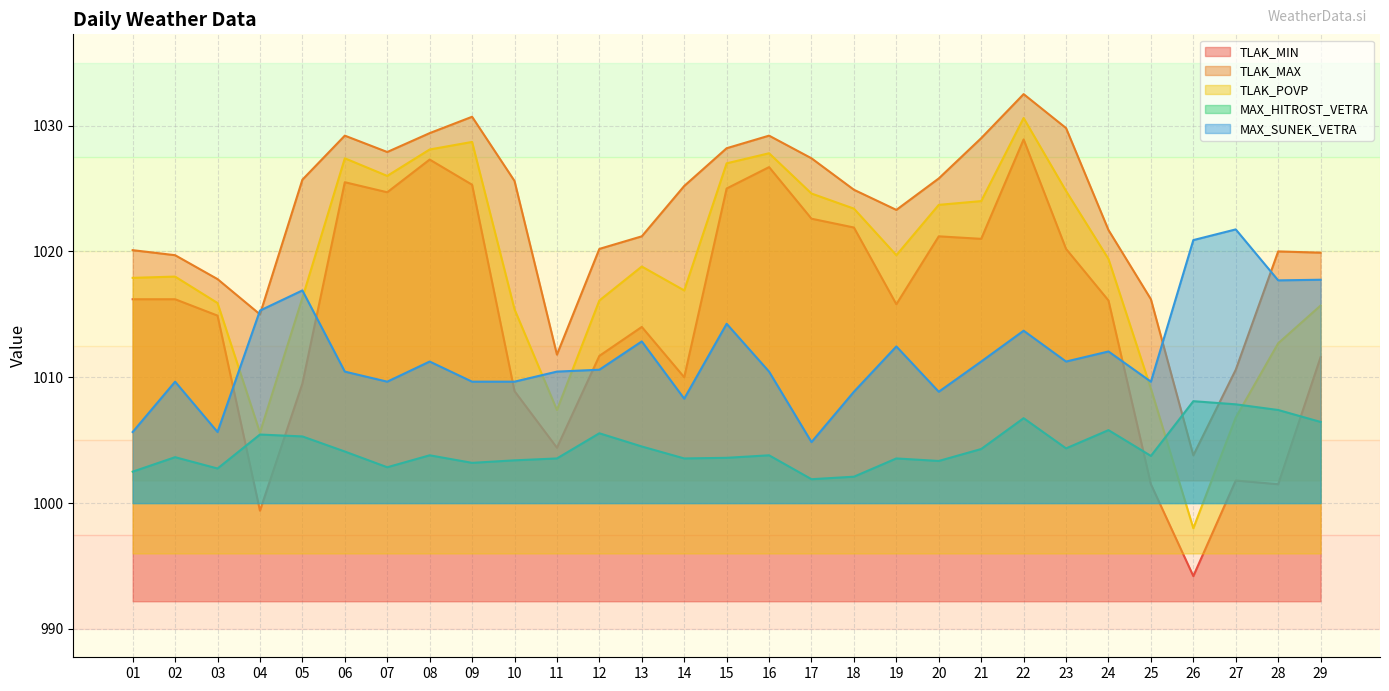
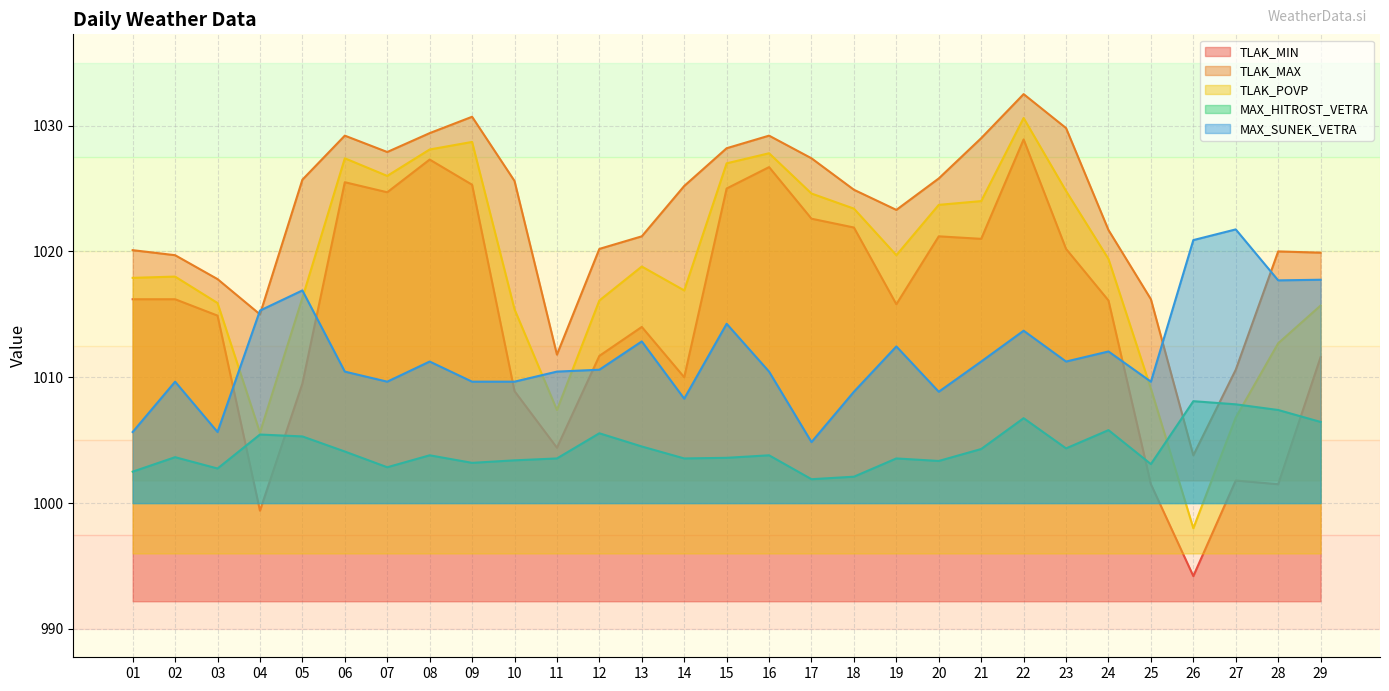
MAX_HITROST_VETRA, 25: 1003.8 -> 1003.1
